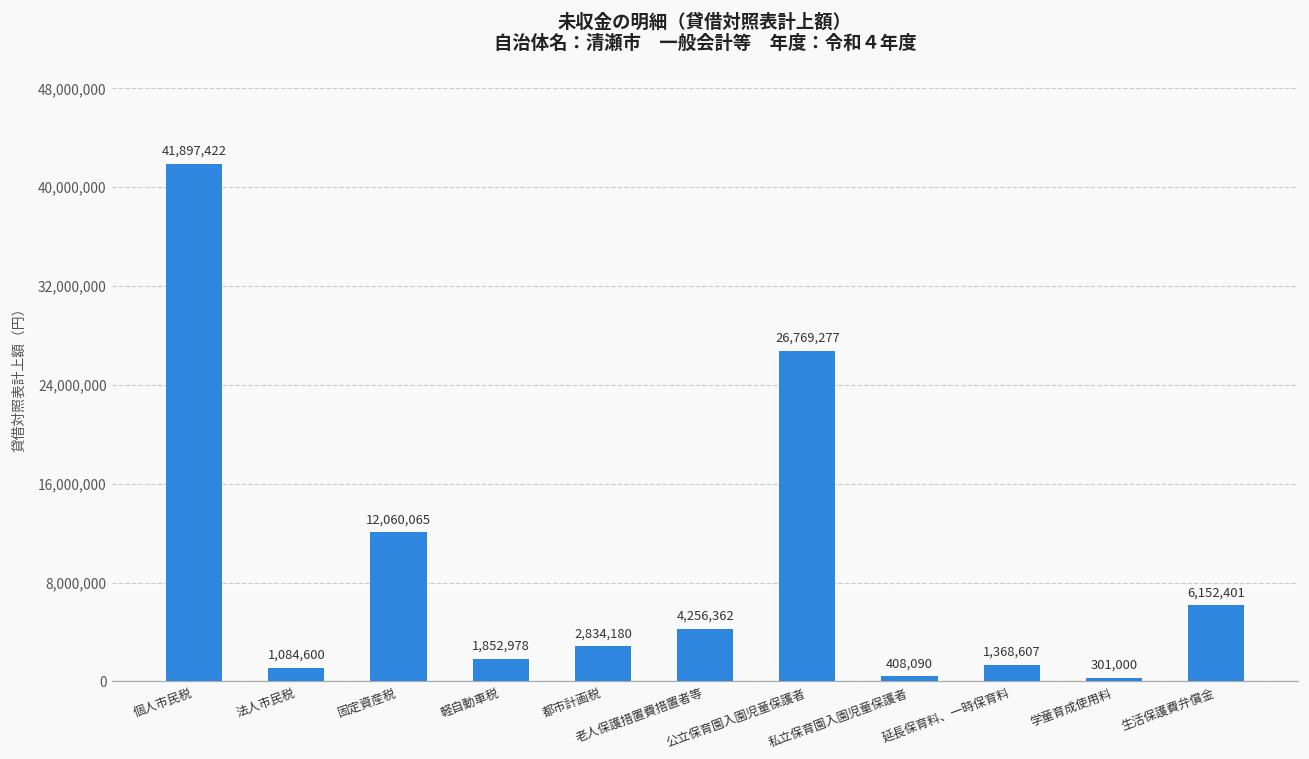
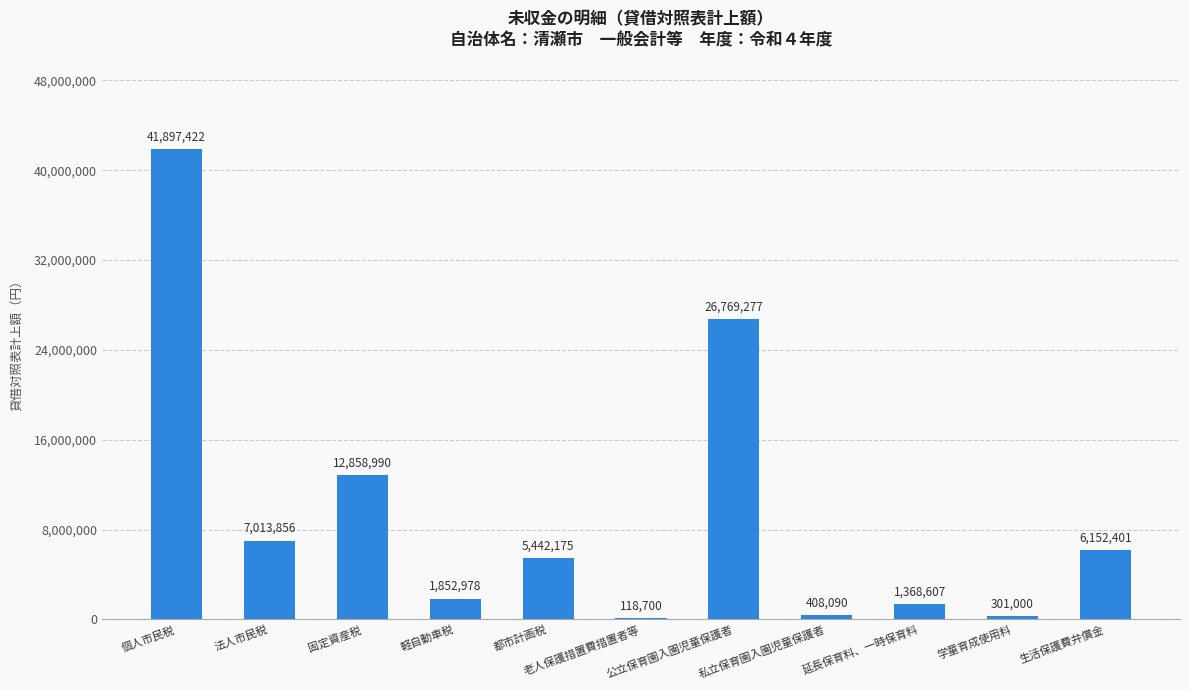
法人市民税: 1,084,600 -> 7,013,856
固定資産税: 12,060,065 -> 12,858,990
都市計画税: 2,834,180 -> 5,442,175
老人保護措置費措置者等: 4,256,362 -> 118,700
